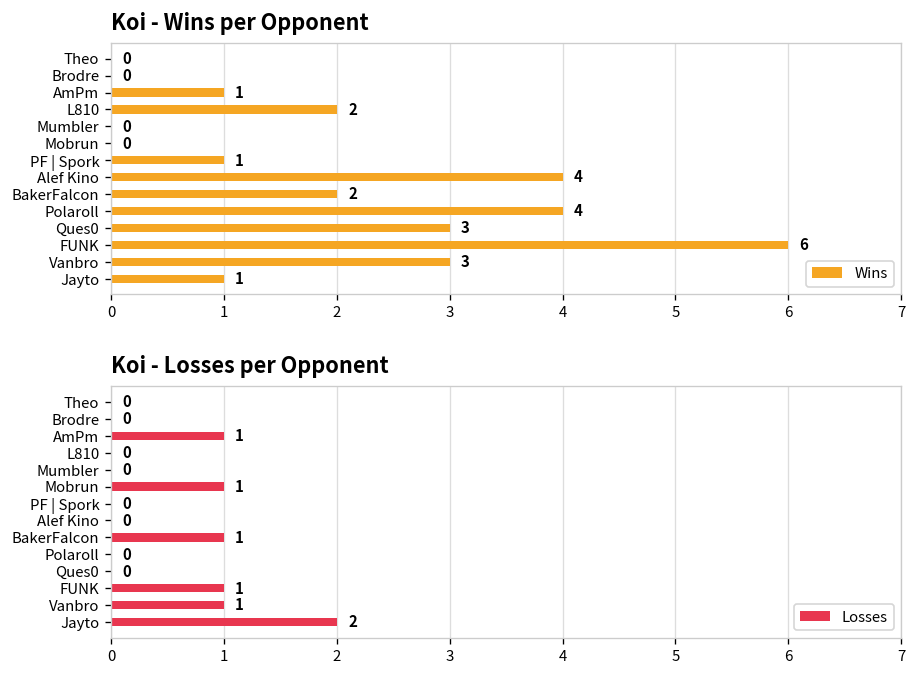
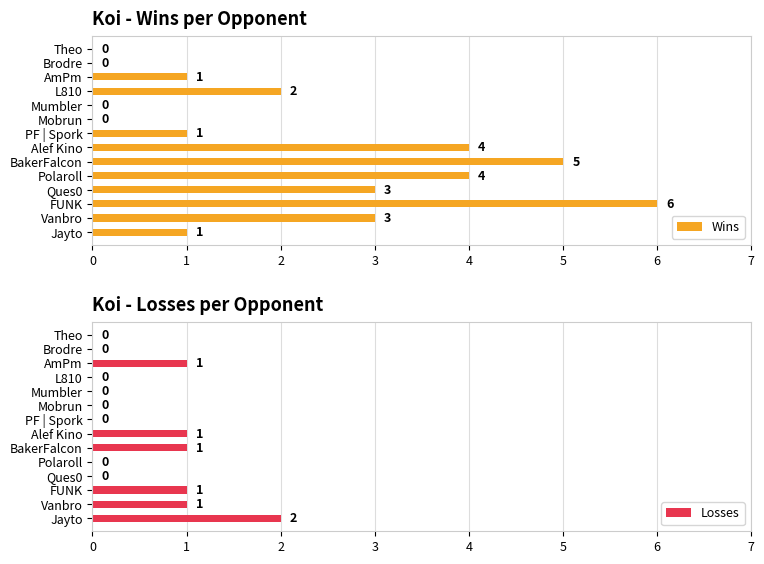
Koi - Wins per Opponent, BakerFalcon: 2 -> 5
Koi - Losses per Opponent, Mobrun: 1 -> 0
Koi - Losses per Opponent, Alef Kino: 0 -> 1
